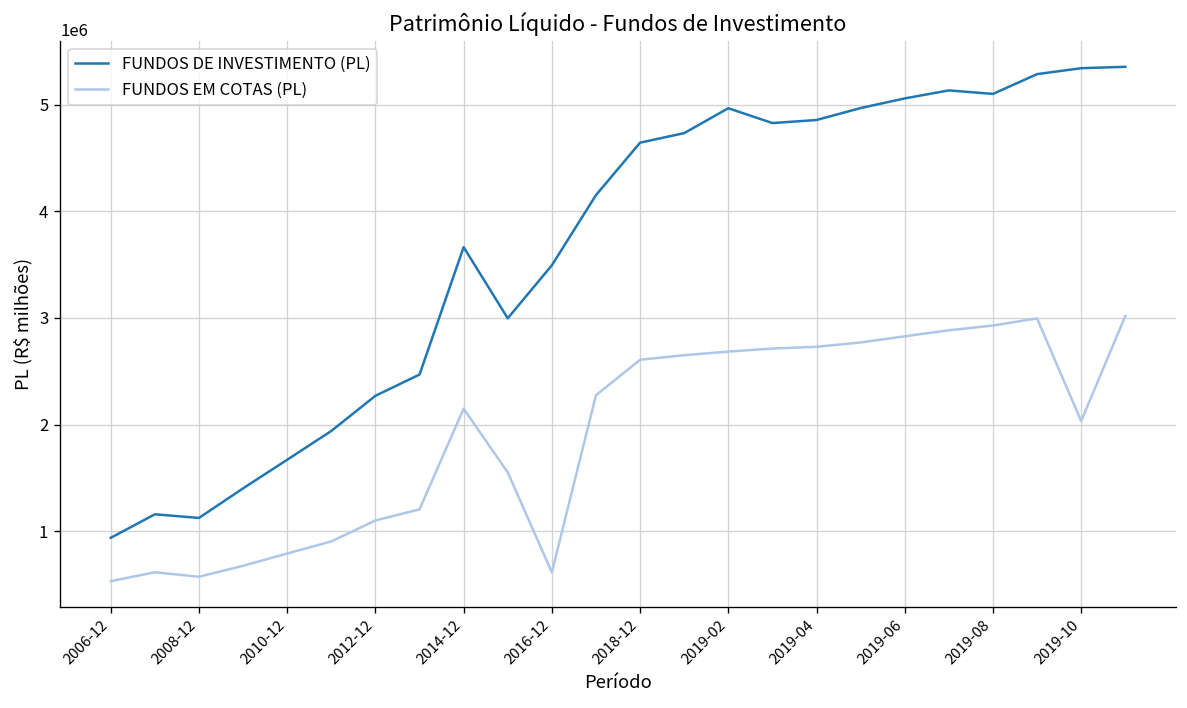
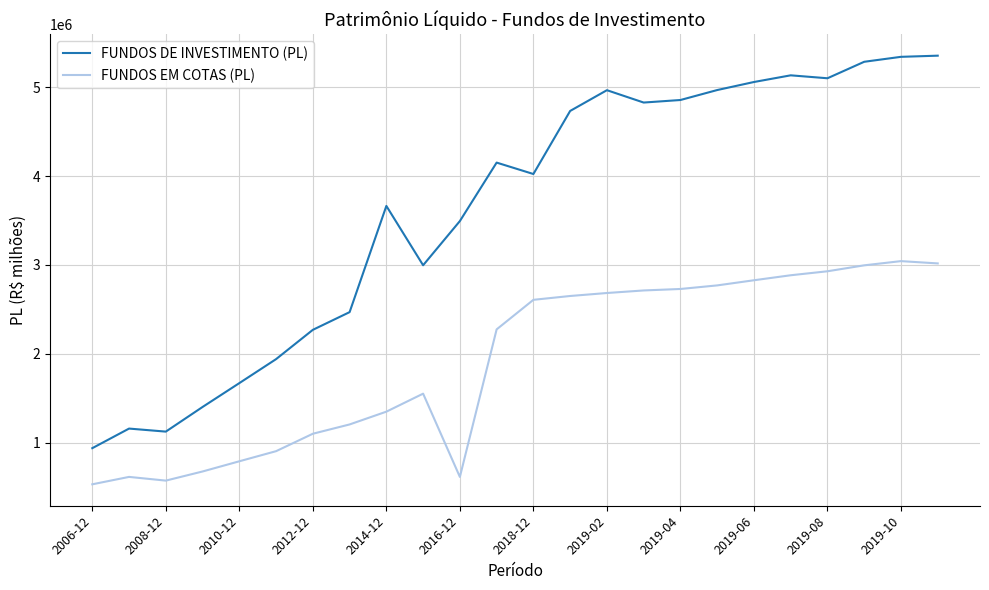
FUNDOS EM COTAS (PL), 2014-12: 2100000 -> 1400000
FUNDOS DE INVESTIMENTO (PL), 2018-12: 4600000 -> 4000000
FUNDOS EM COTAS (PL), 2019-10: 2000000 -> 3000000
